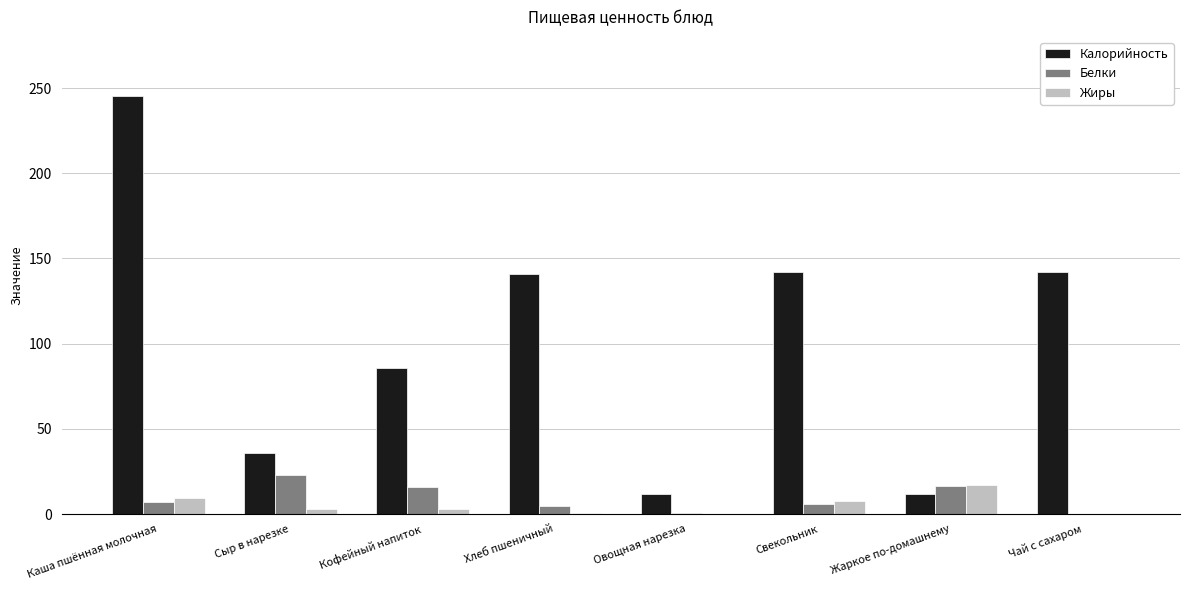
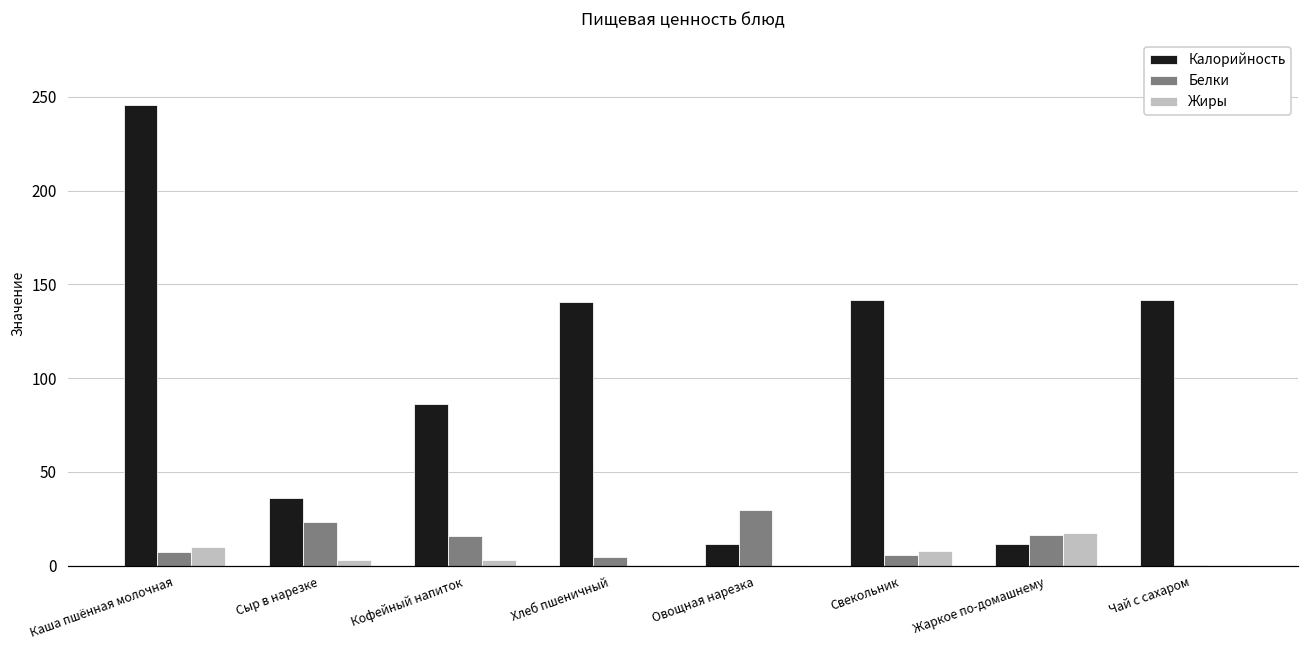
Белки, Овощная нарезка: 1 -> 30
